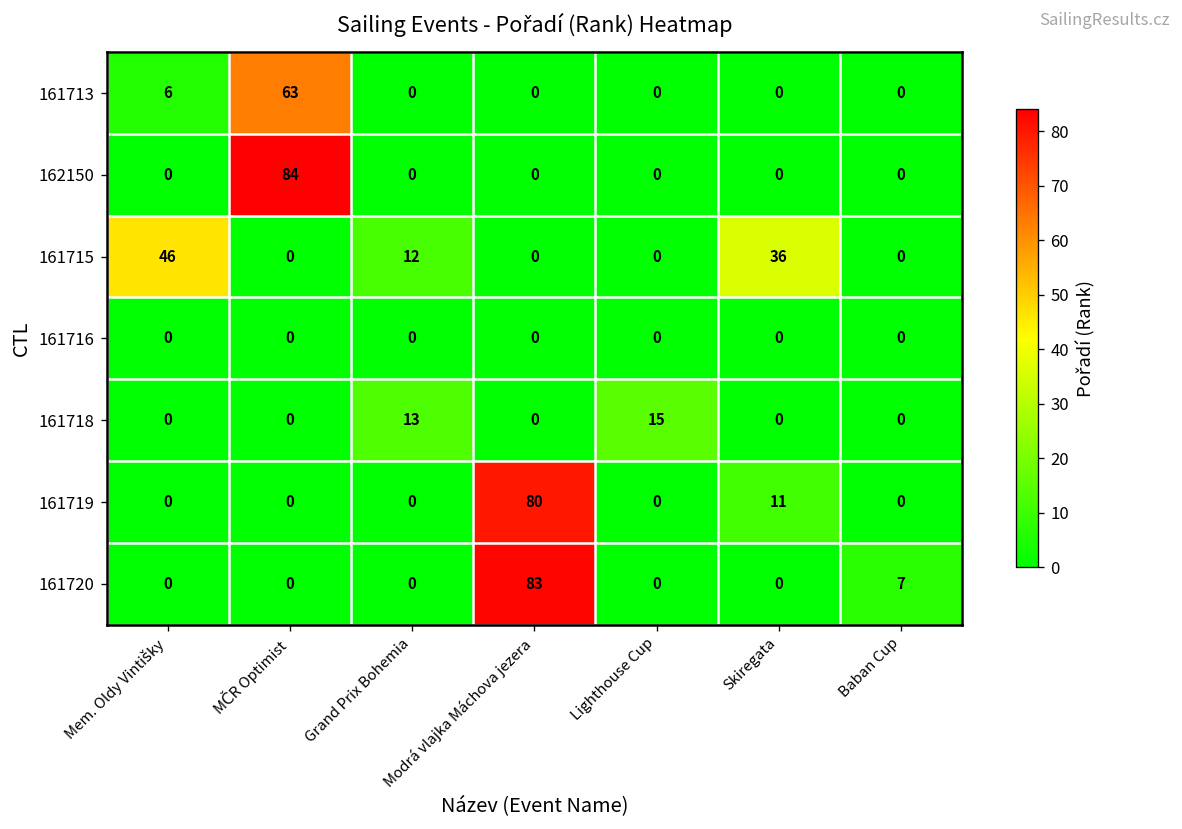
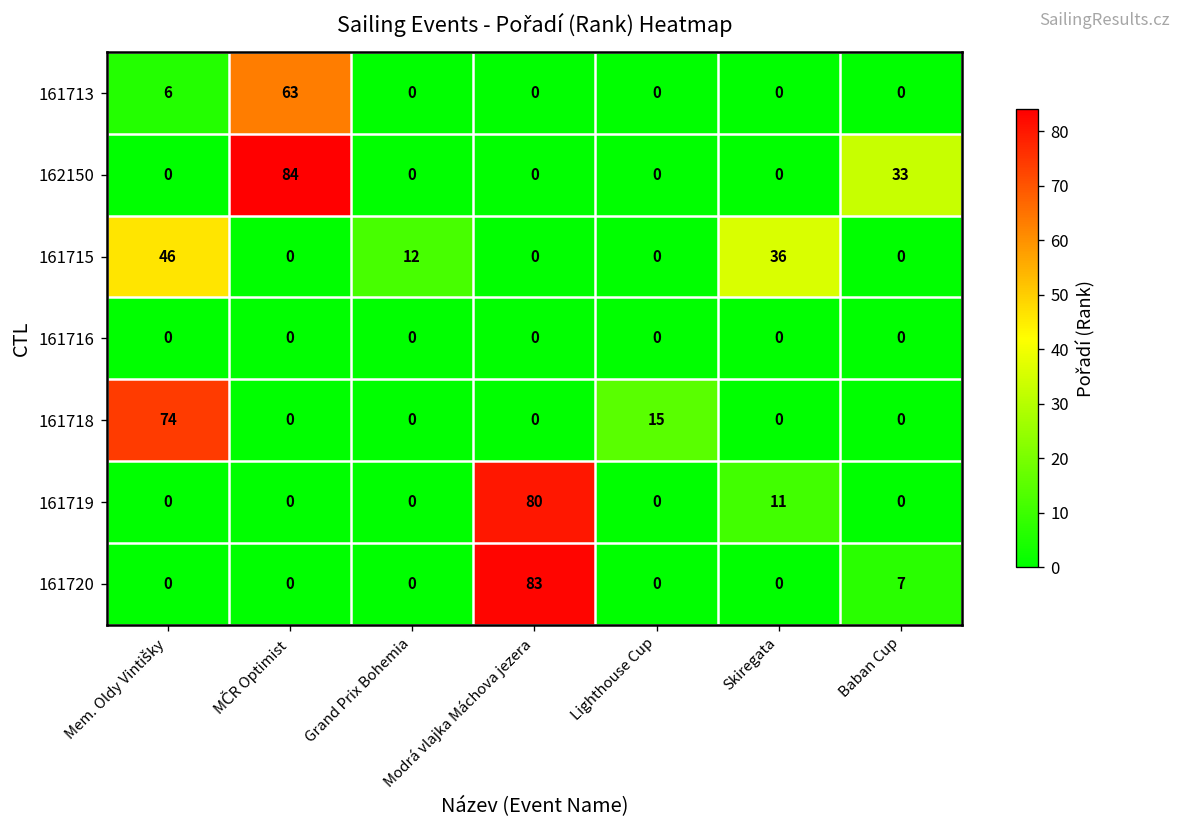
162150, Baban Cup: 0 -> 33
161718, Mem. Oldy Vintišky: 0 -> 74
161718, Grand Prix Bohemia: 13 -> 0
